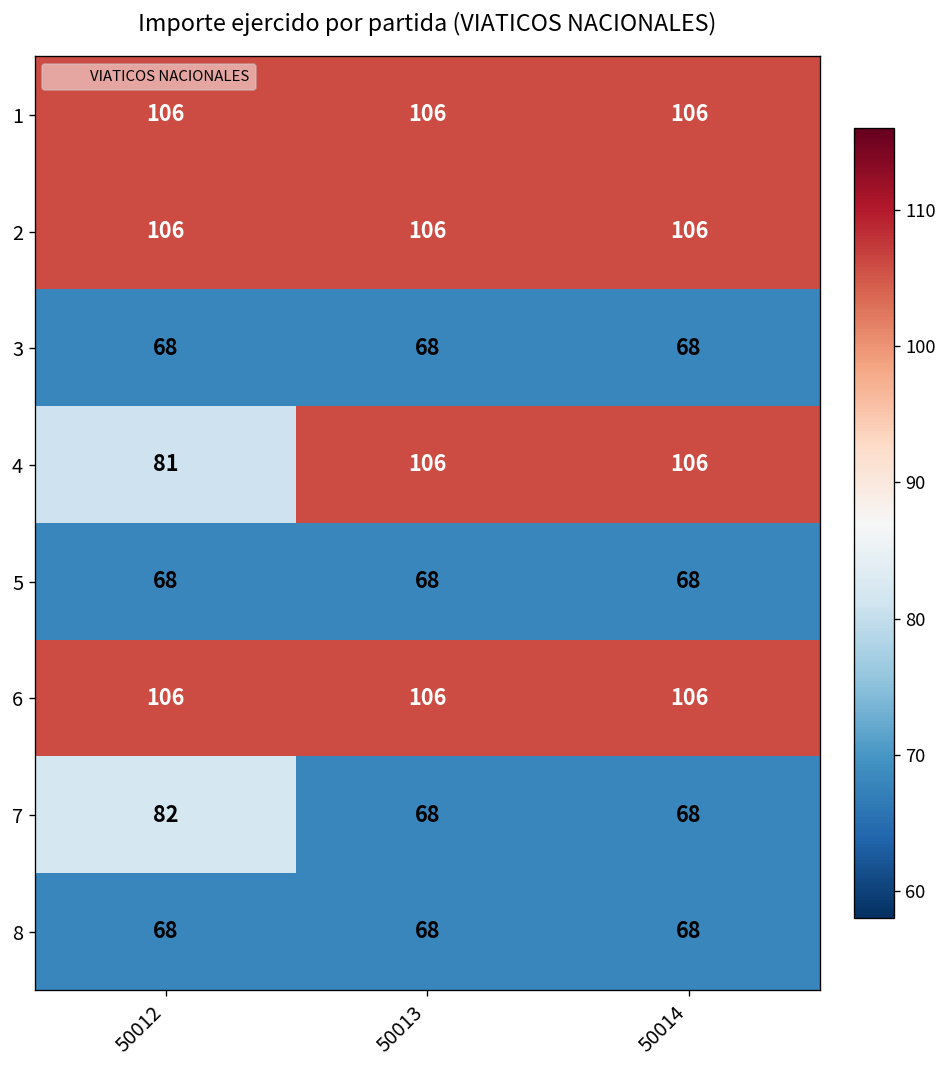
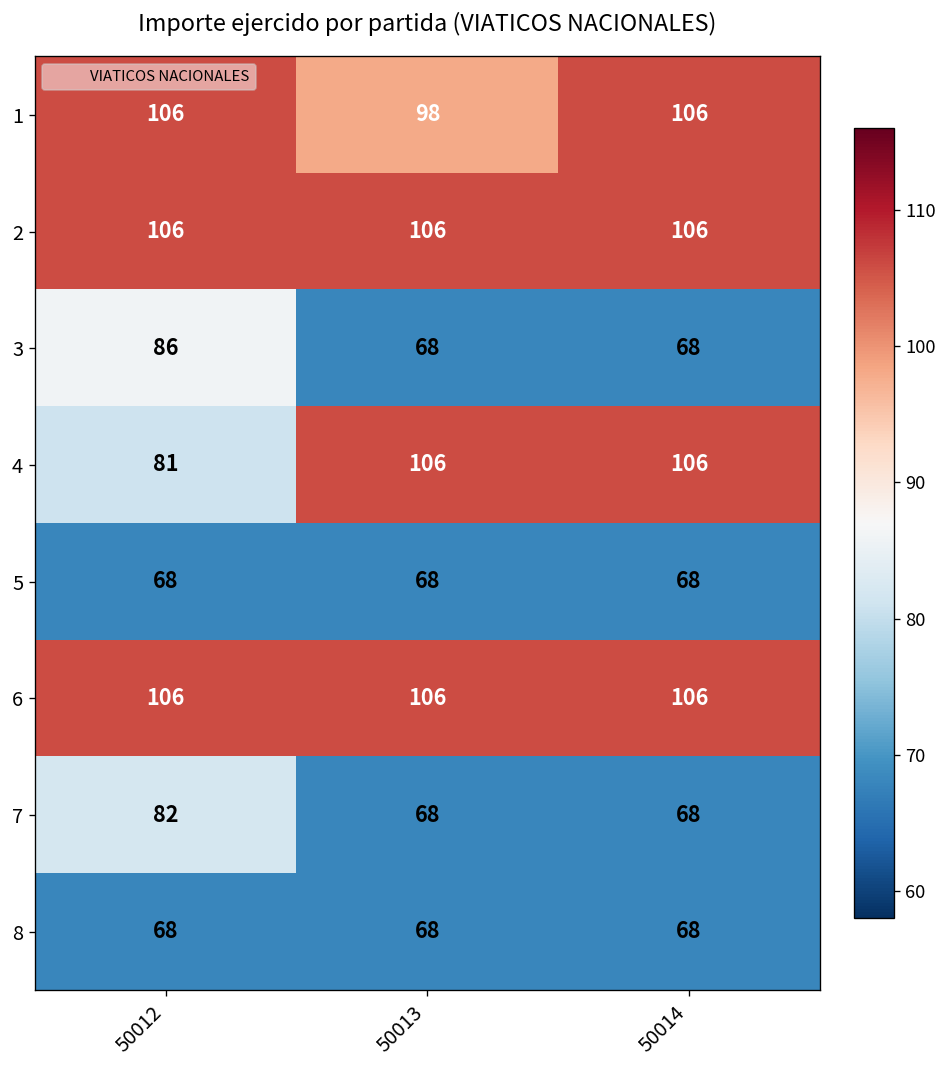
1, 50013: 106 -> 98
3, 50012: 68 -> 86
